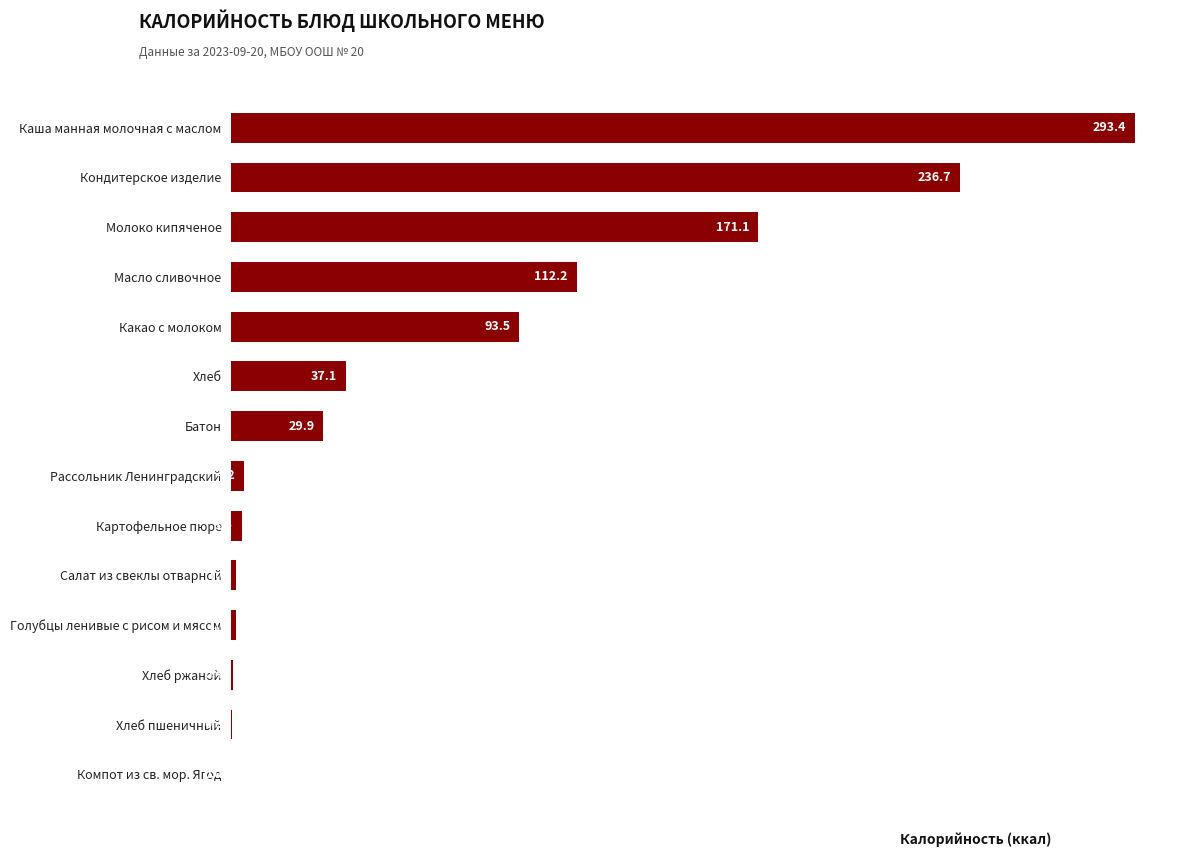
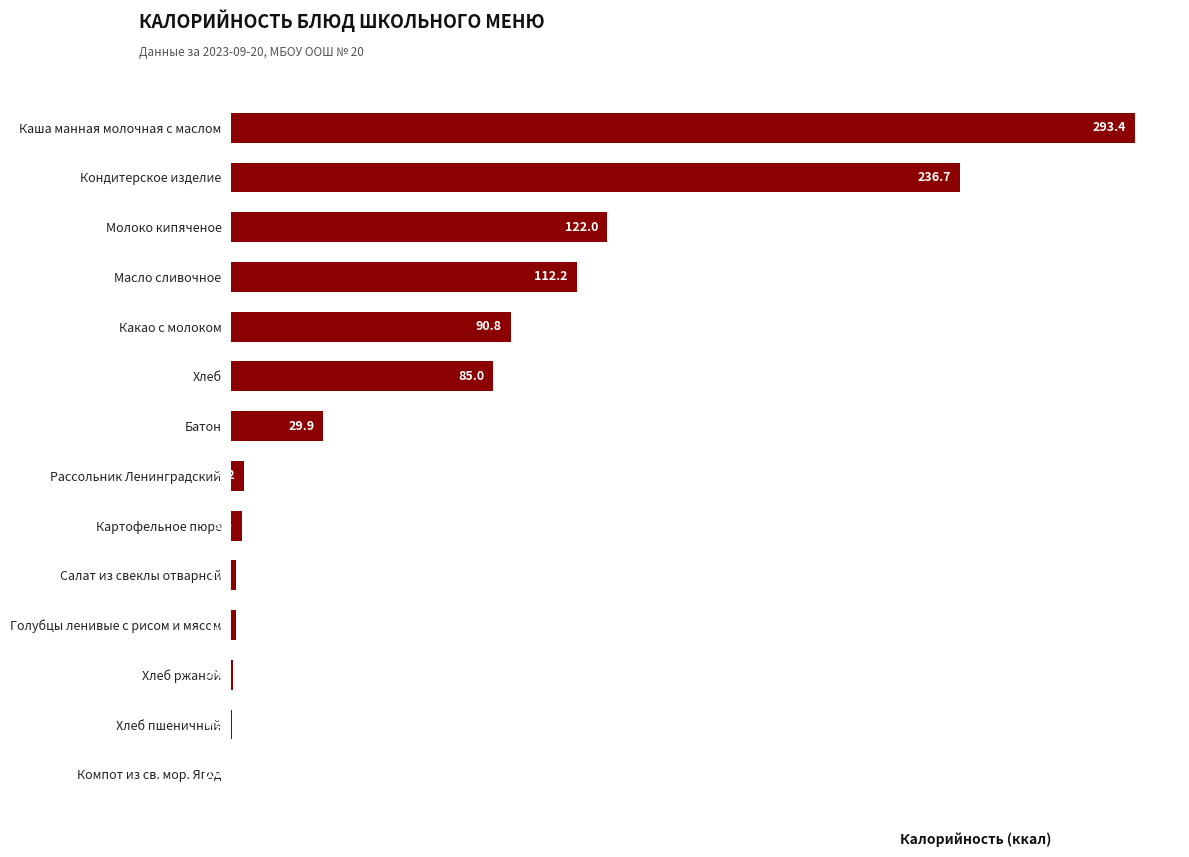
Молоко кипяченое: 171.1 -> 122.0
Какао с молоком: 93.5 -> 90.8
Хлеб: 37.1 -> 85.0
